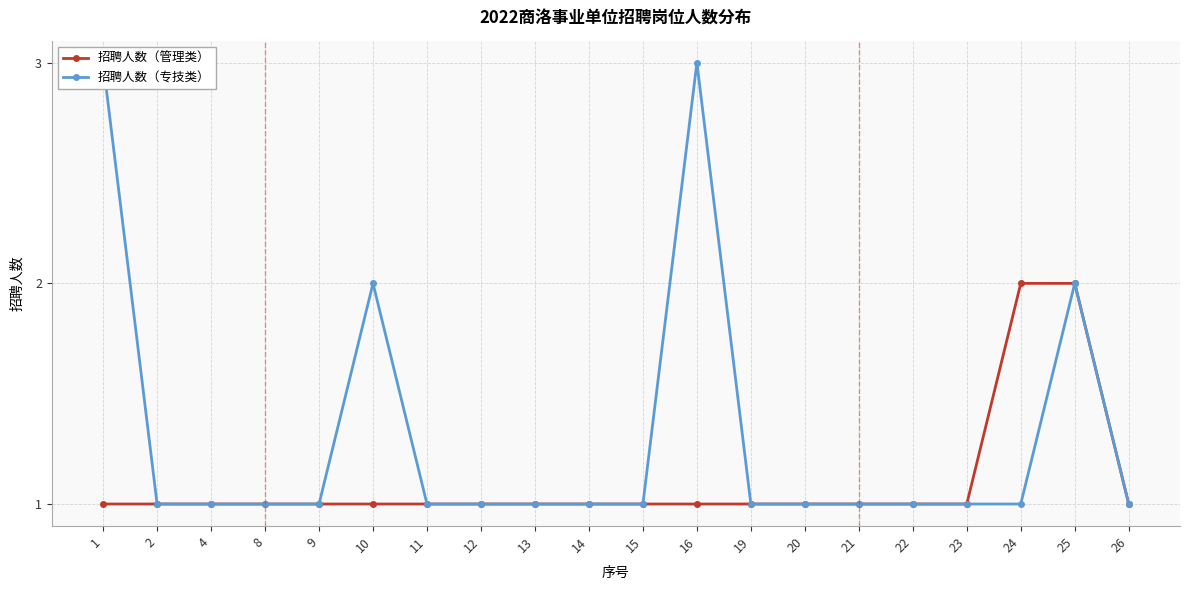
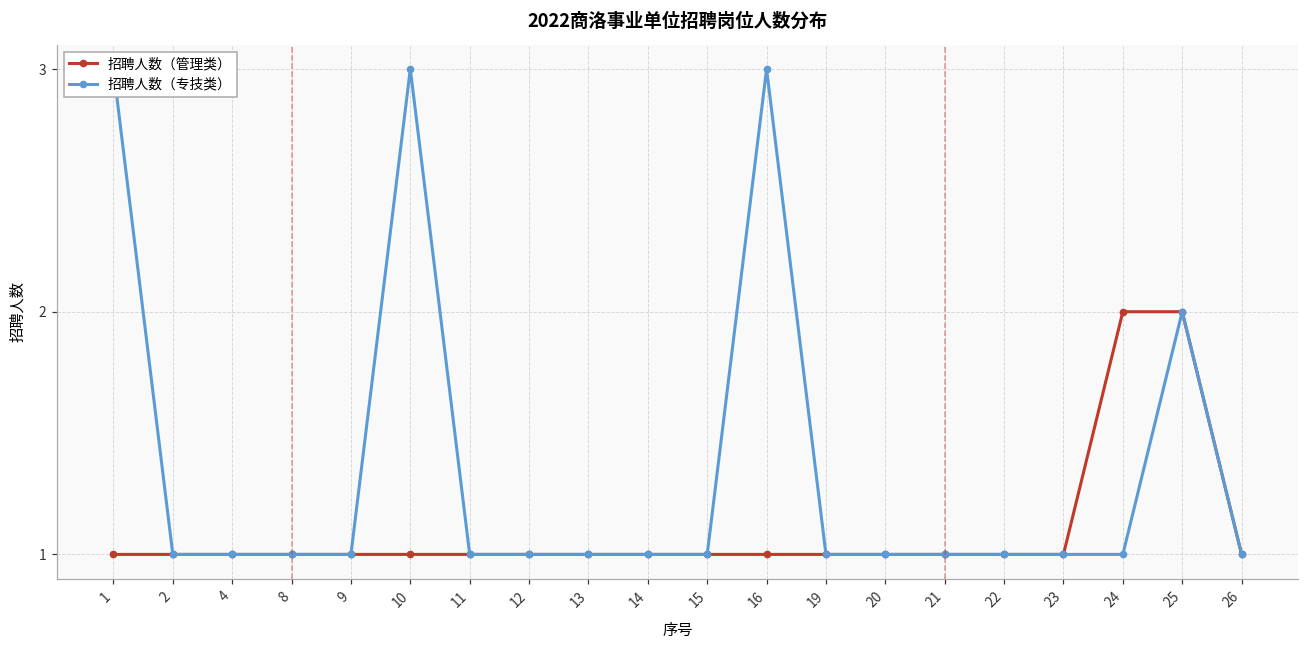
招聘人数（专技类）, 10: 2 -> 3
